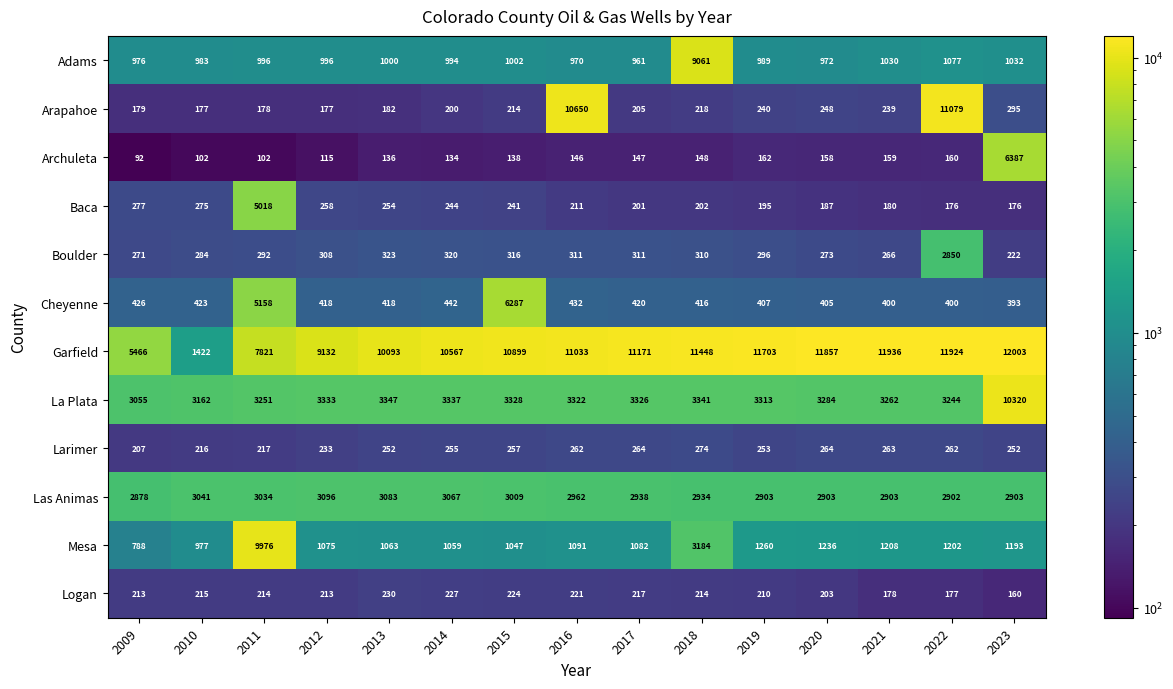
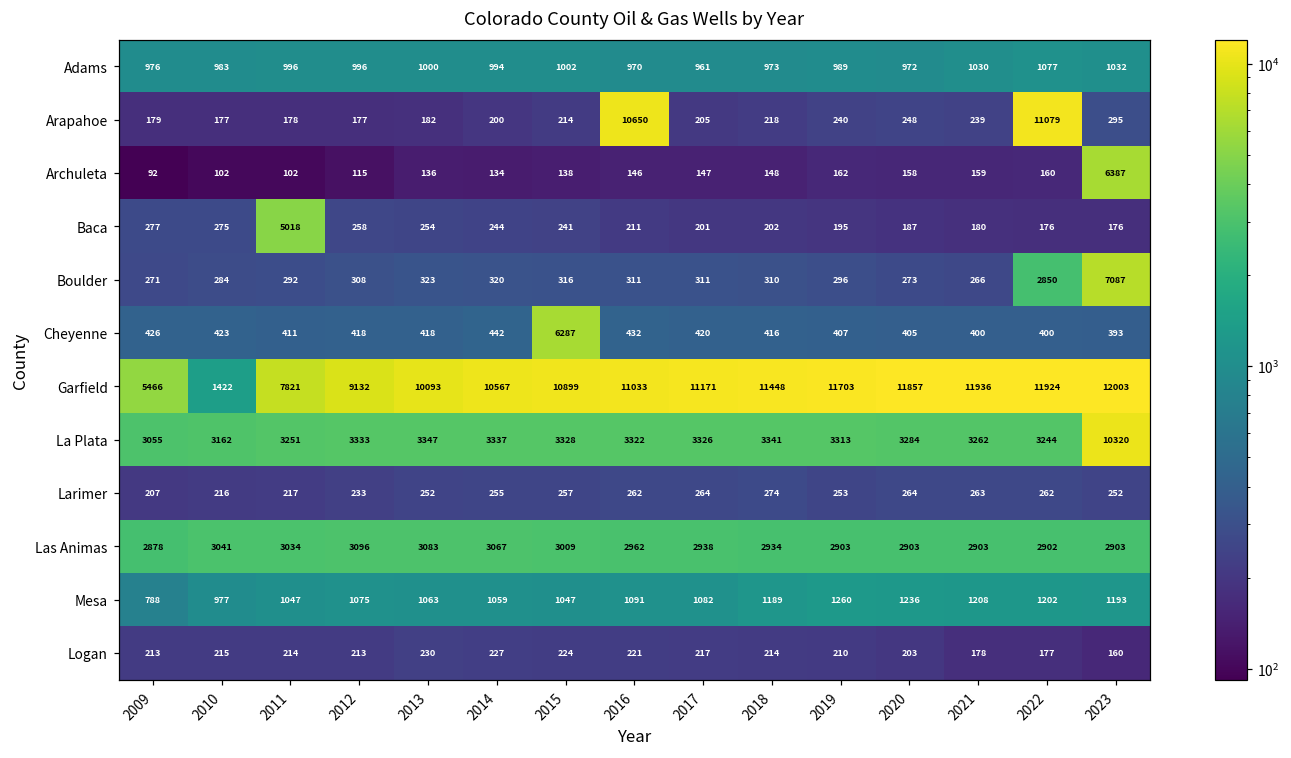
Adams, 2018: 9061 -> 973
Boulder, 2023: 222 -> 7087
Cheyenne, 2011: 5158 -> 411
Mesa, 2011: 9976 -> 1047
Mesa, 2018: 3184 -> 1189
